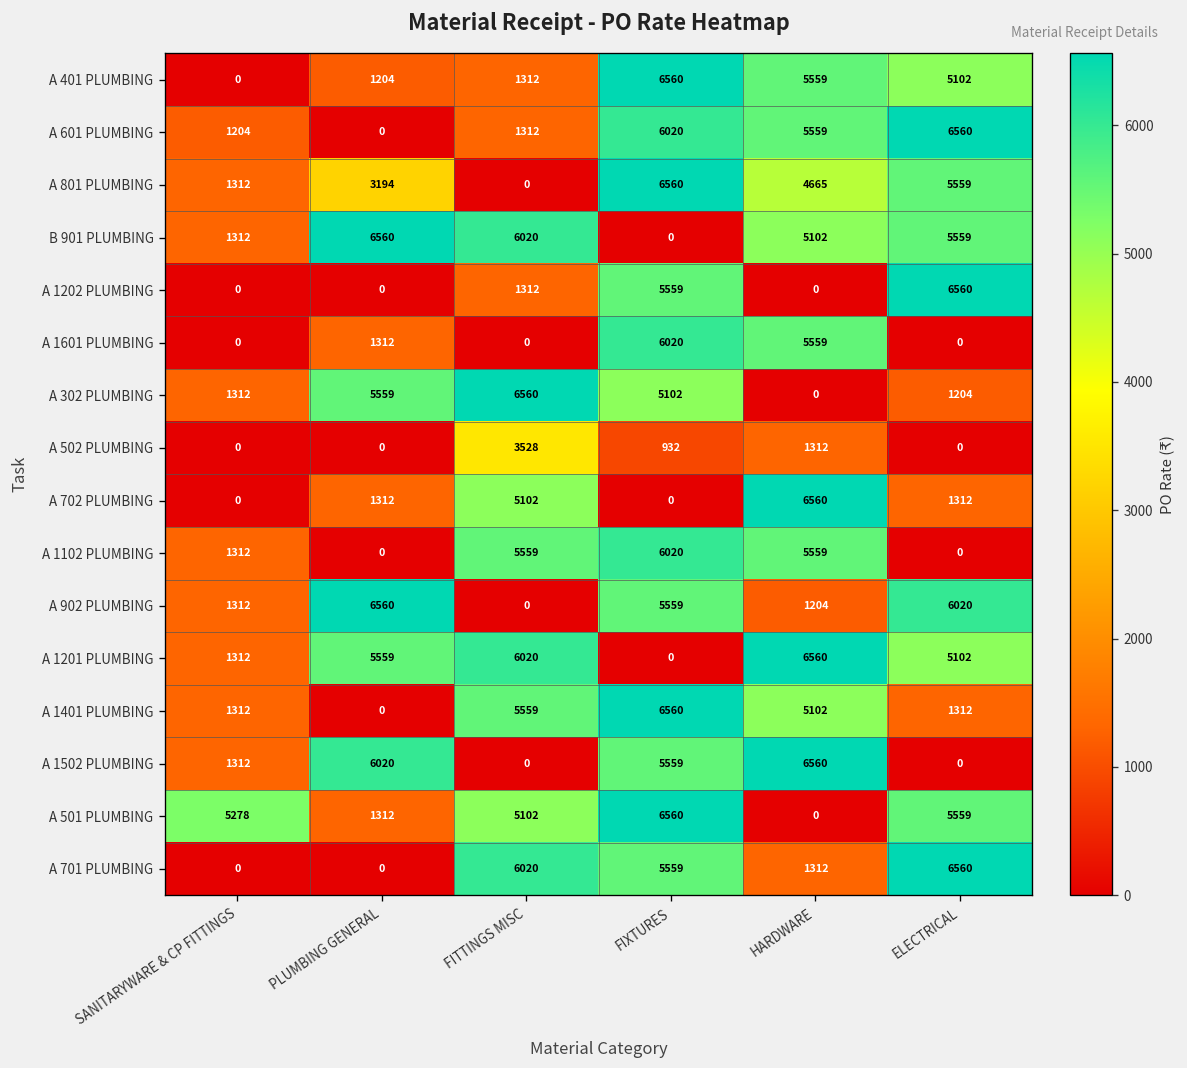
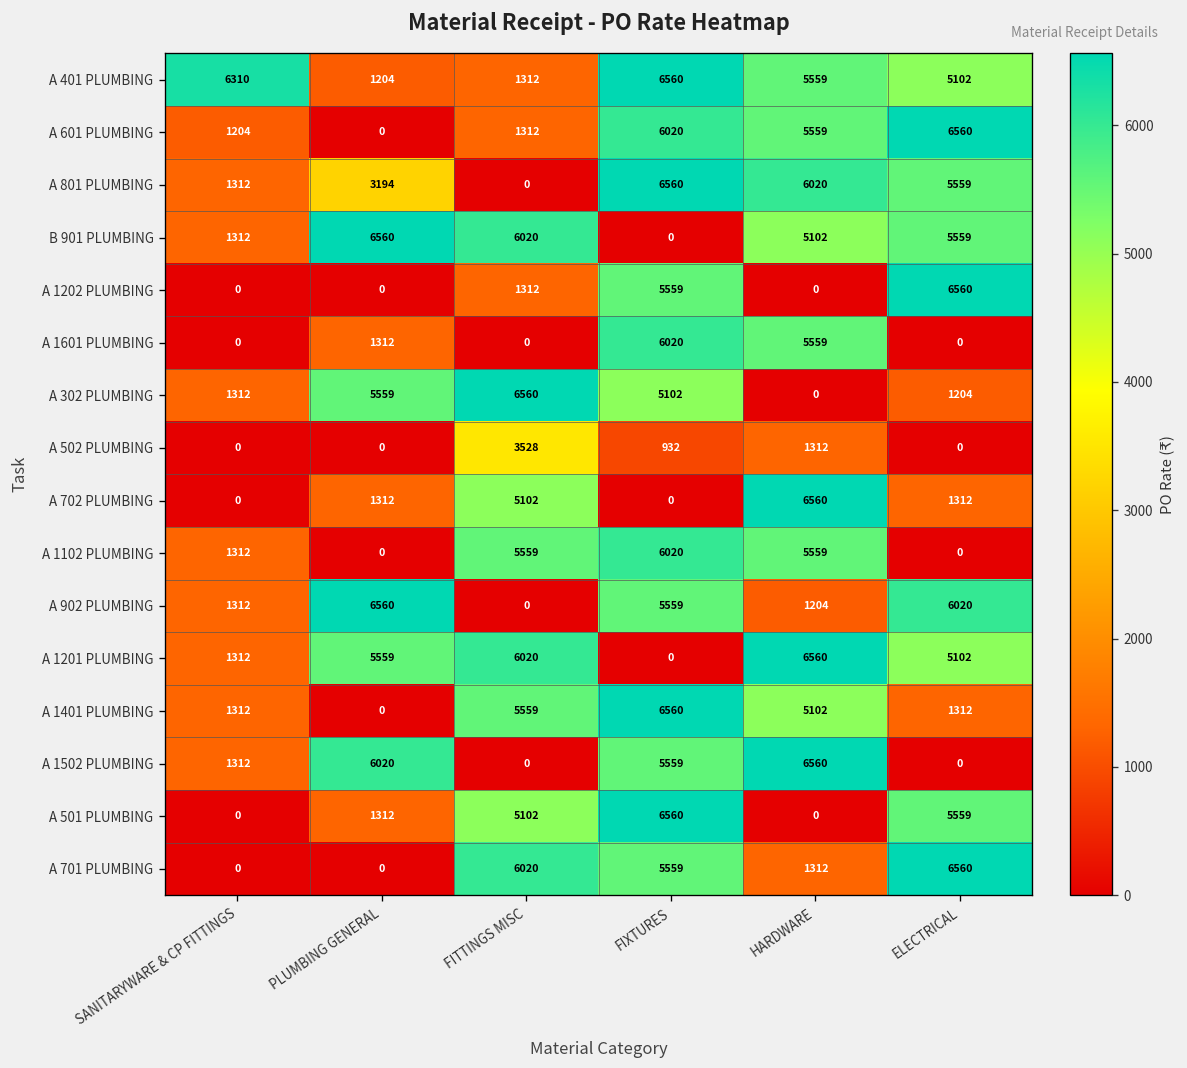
A 401 PLUMBING, SANITARYWARE & CP FITTINGS: 0 -> 6310
A 801 PLUMBING, HARDWARE: 4665 -> 6020
A 501 PLUMBING, SANITARYWARE & CP FITTINGS: 5278 -> 0
